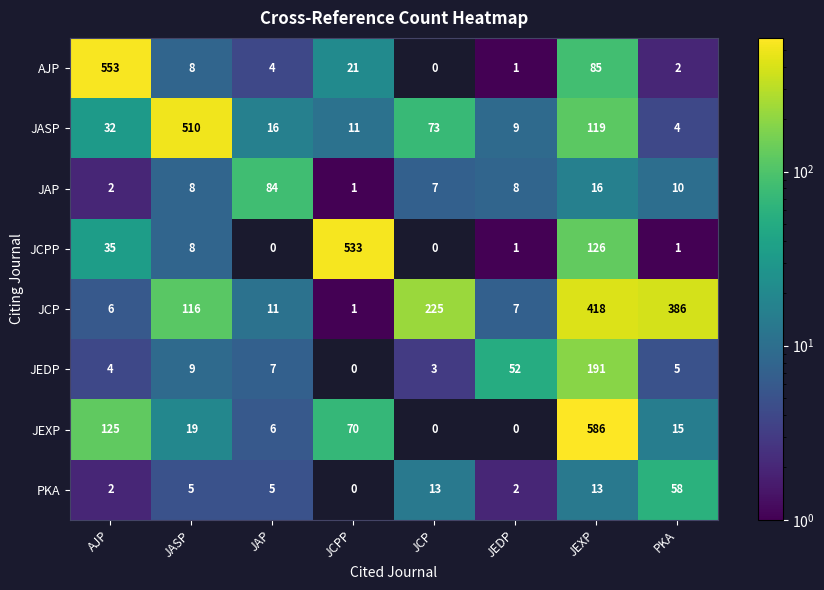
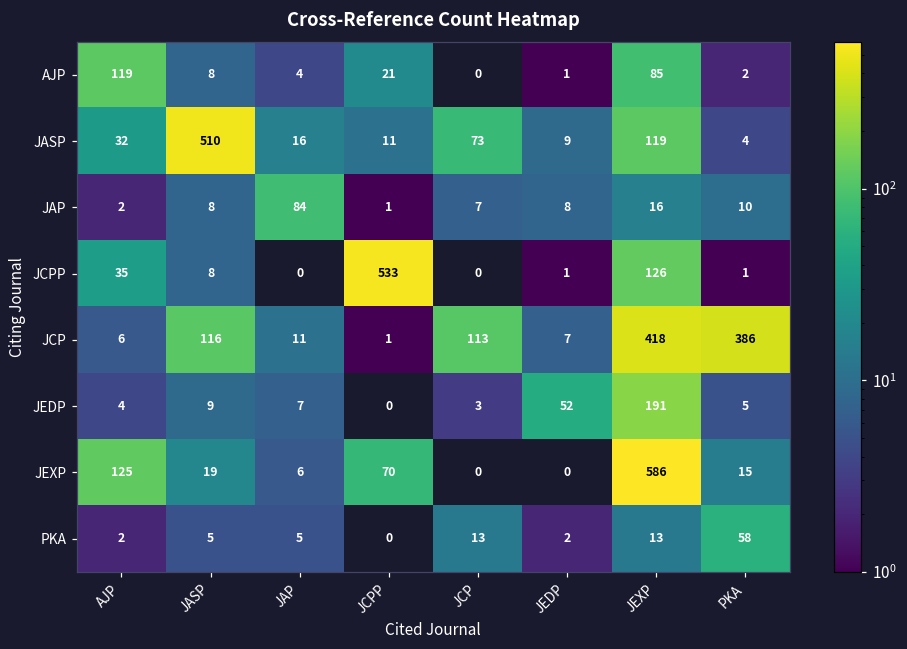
AJP, AJP: 553 -> 119
JCP, JCP: 225 -> 113
